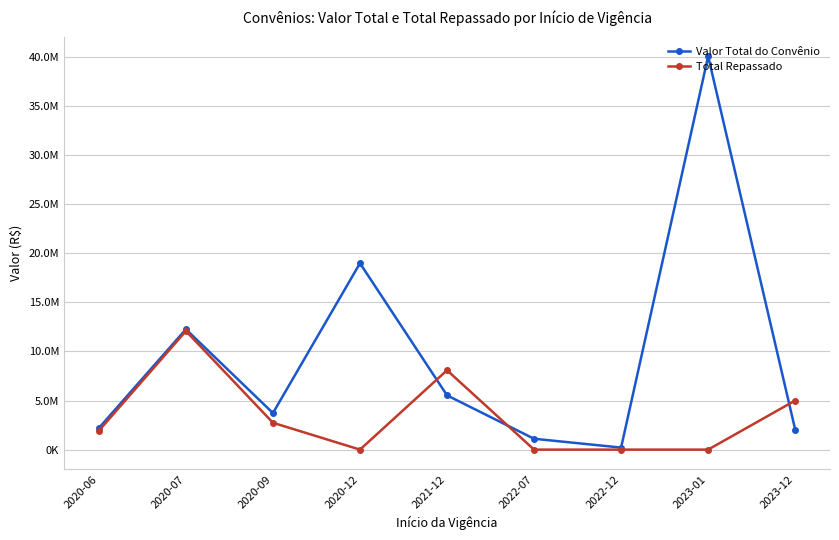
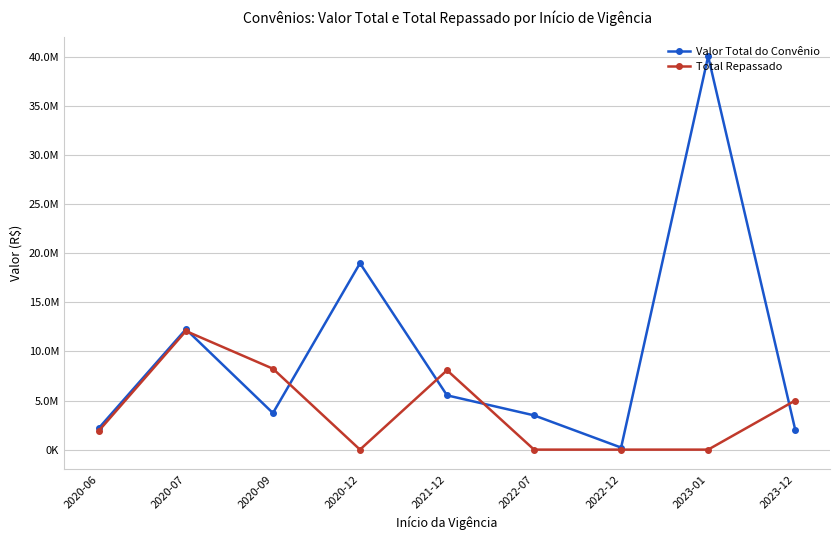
Total Repassado, 2020-09: 3000000 -> 8000000
Valor Total do Convênio, 2022-07: 1000000 -> 3000000
